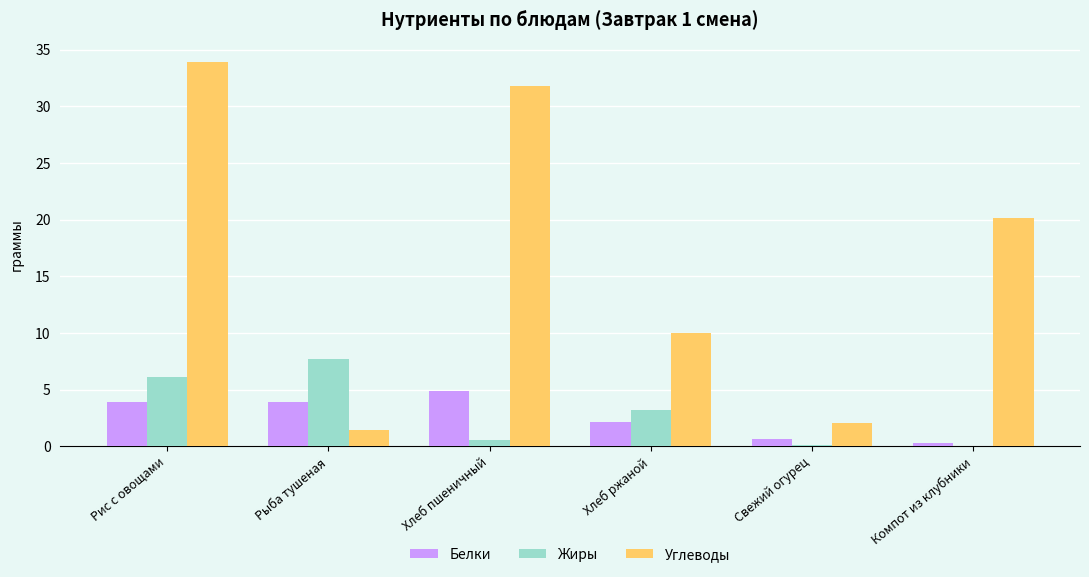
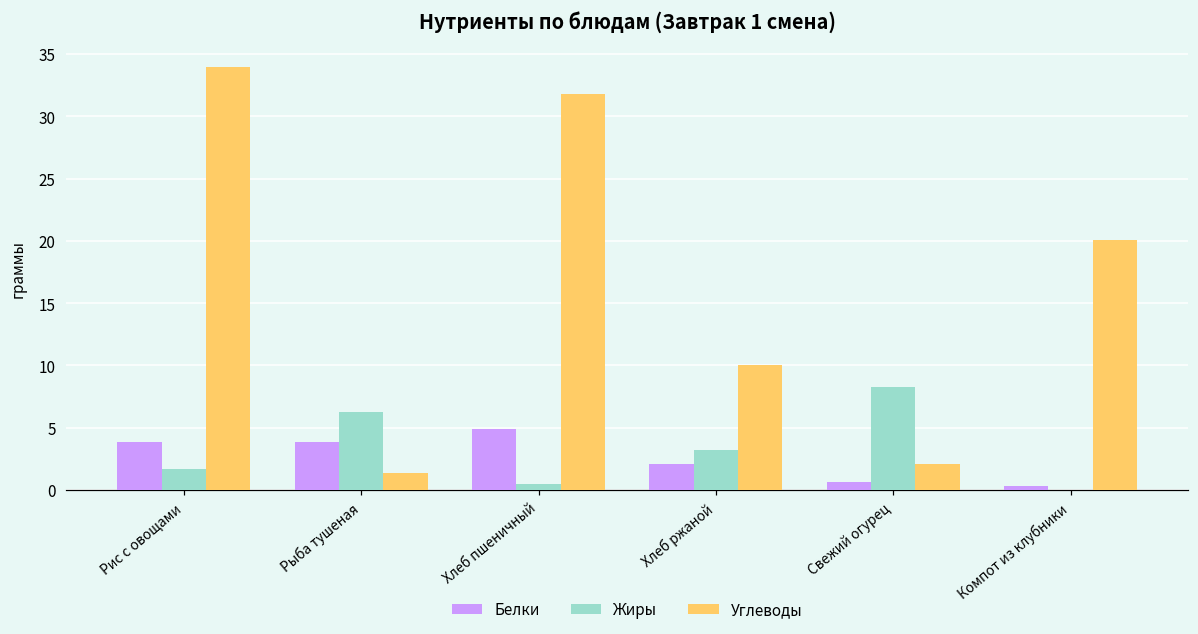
Жиры, Рис с овощами: 6.1 -> 1.7
Жиры, Рыба тушеная: 7.7 -> 6.3
Жиры, Свежий огурец: 0.1 -> 8.3
